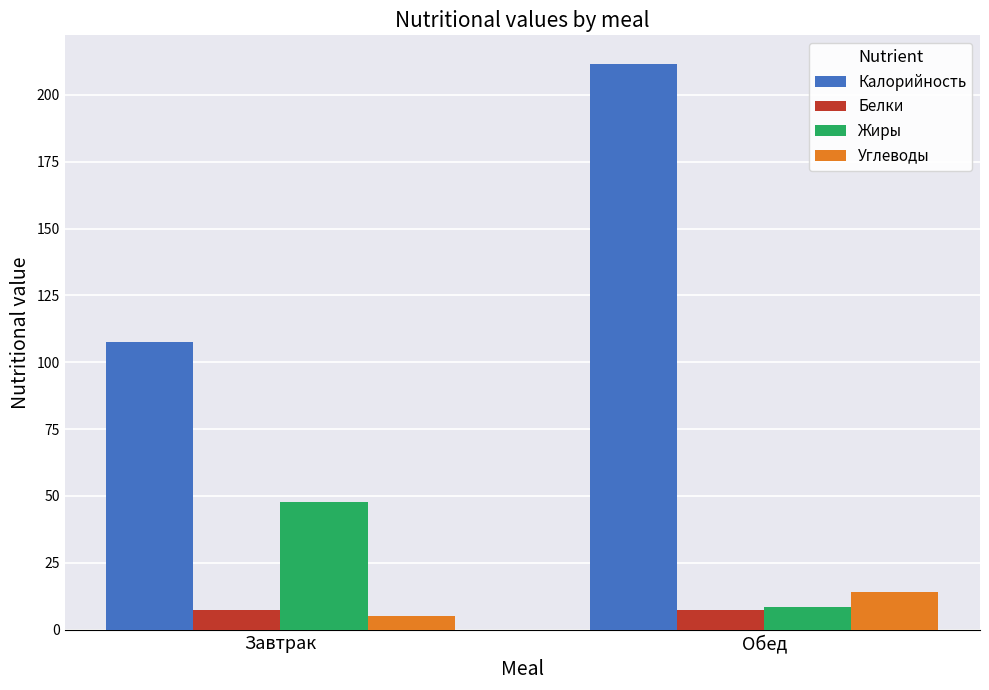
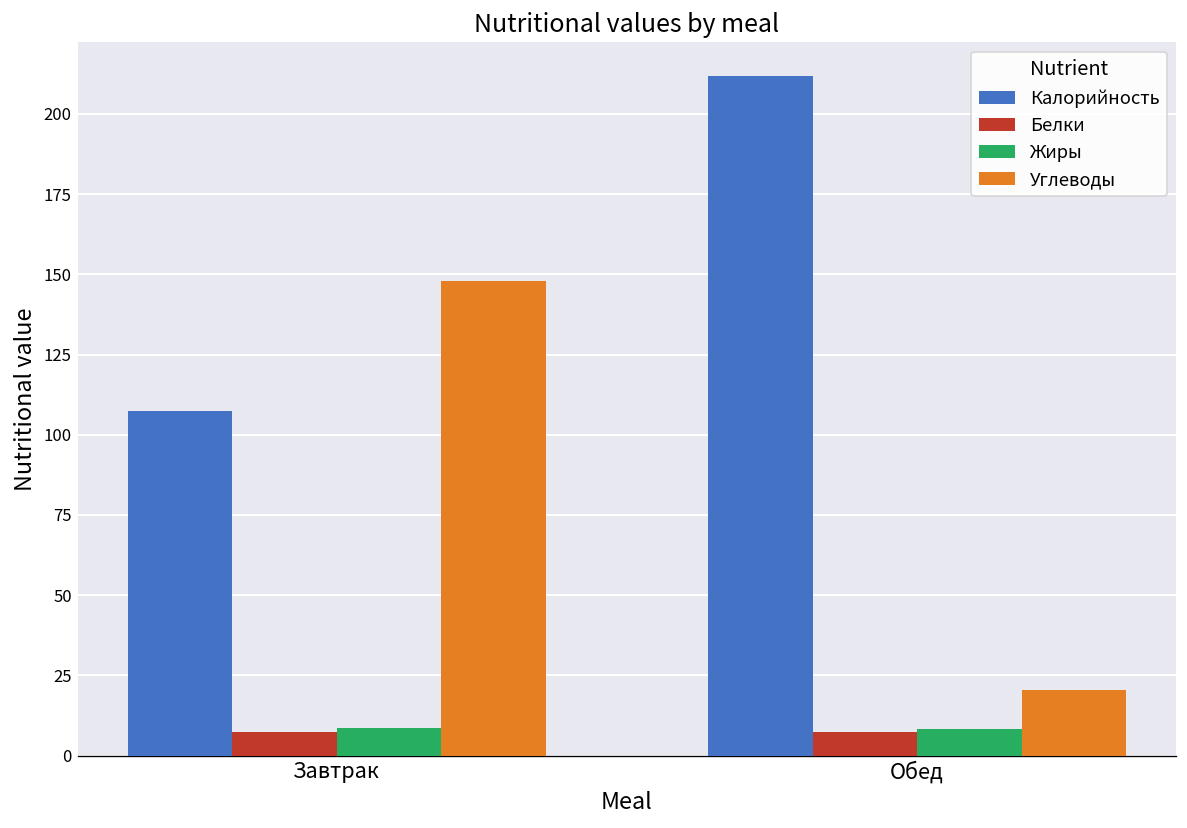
Жиры, Завтрак: 48 -> 9
Углеводы, Завтрак: 5 -> 148
Углеводы, Обед: 14 -> 20
